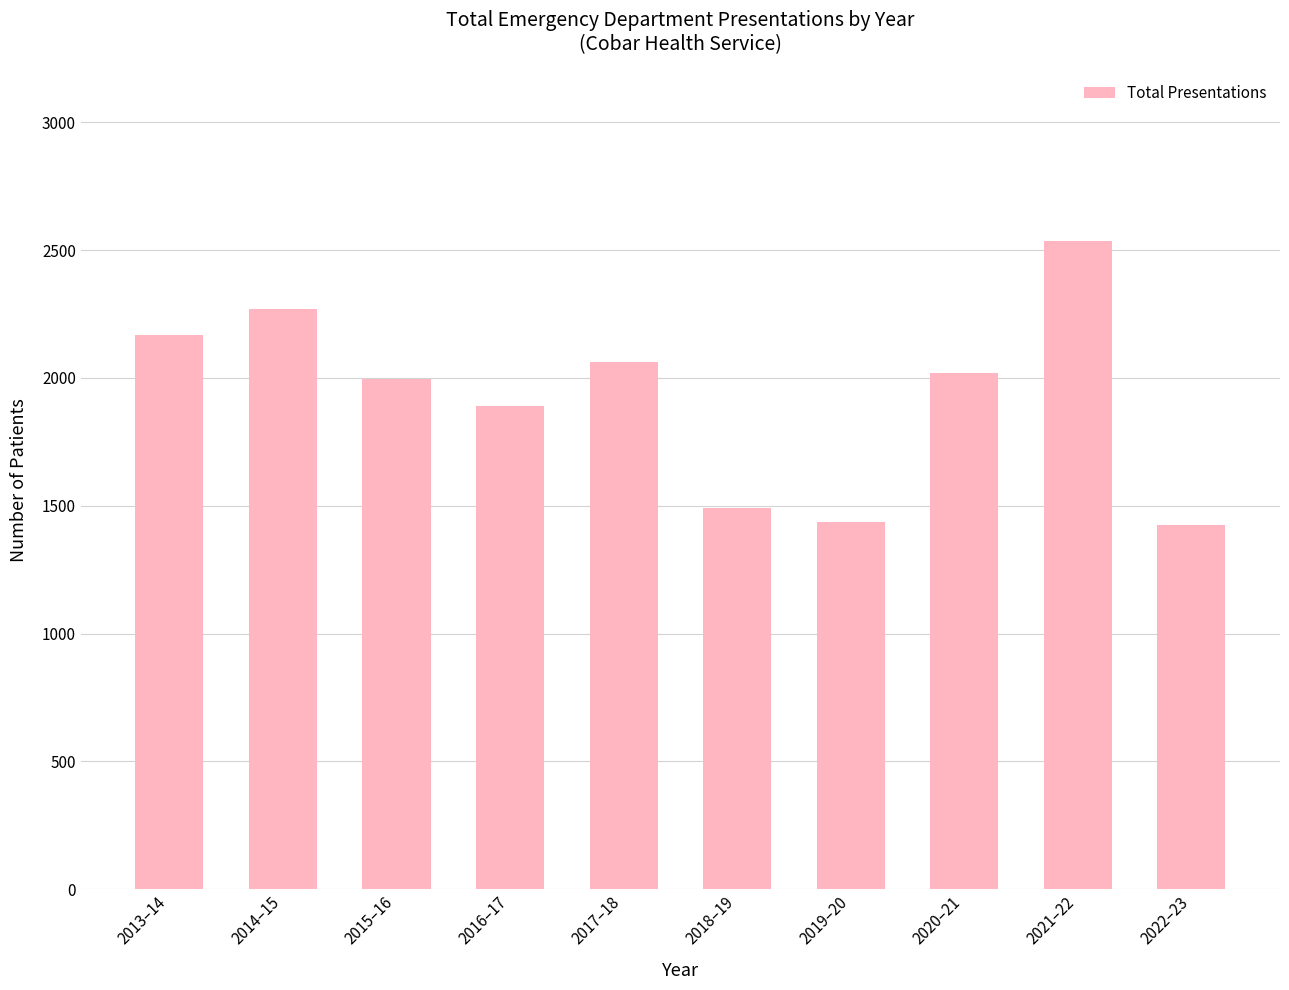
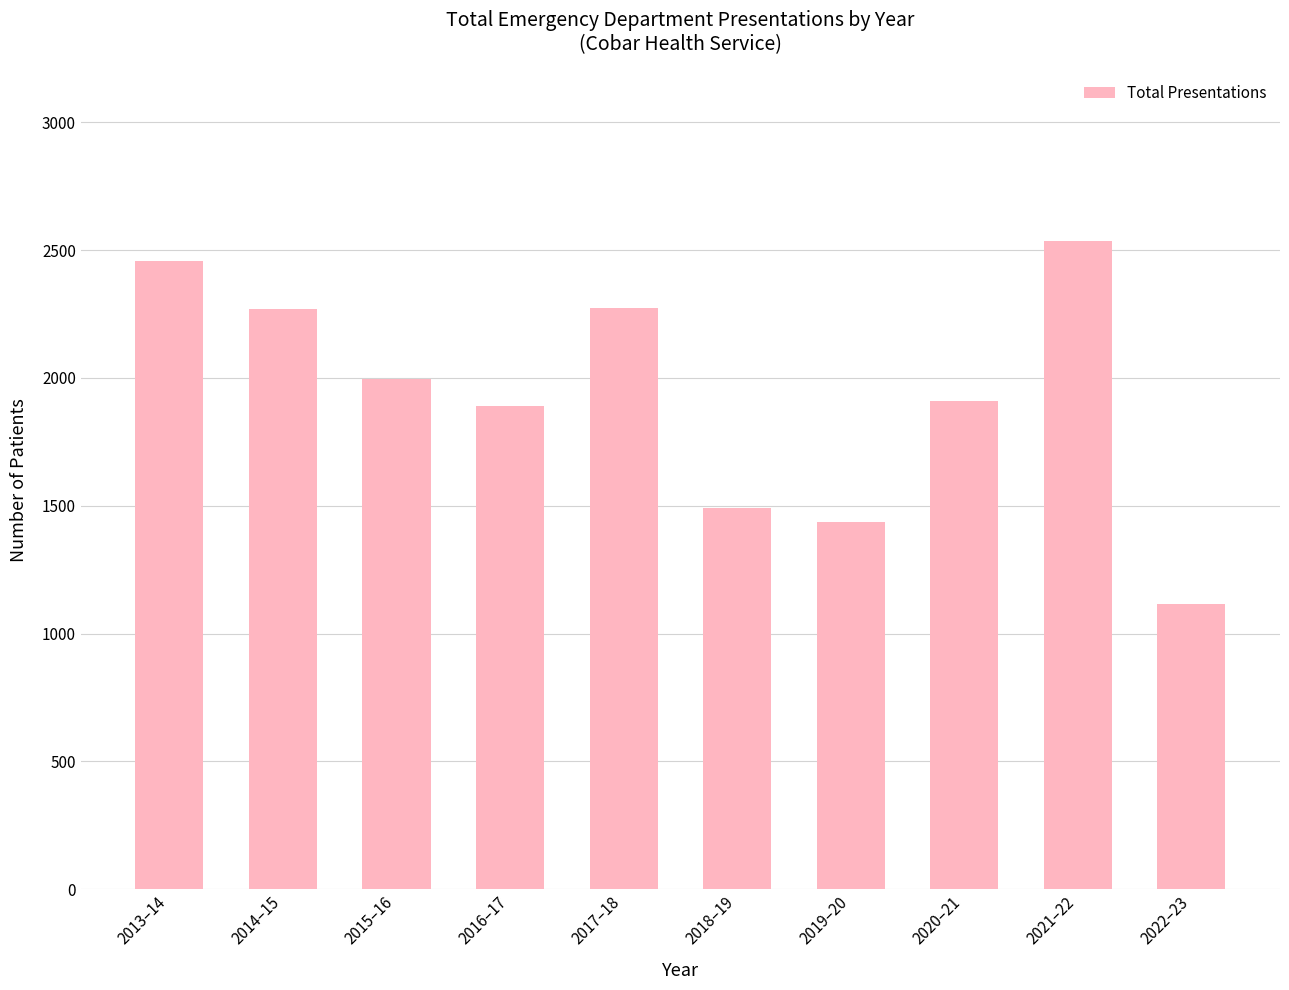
2013–14: 2170 -> 2460
2017–18: 2060 -> 2270
2020–21: 2020 -> 1910
2022–23: 1420 -> 1120
